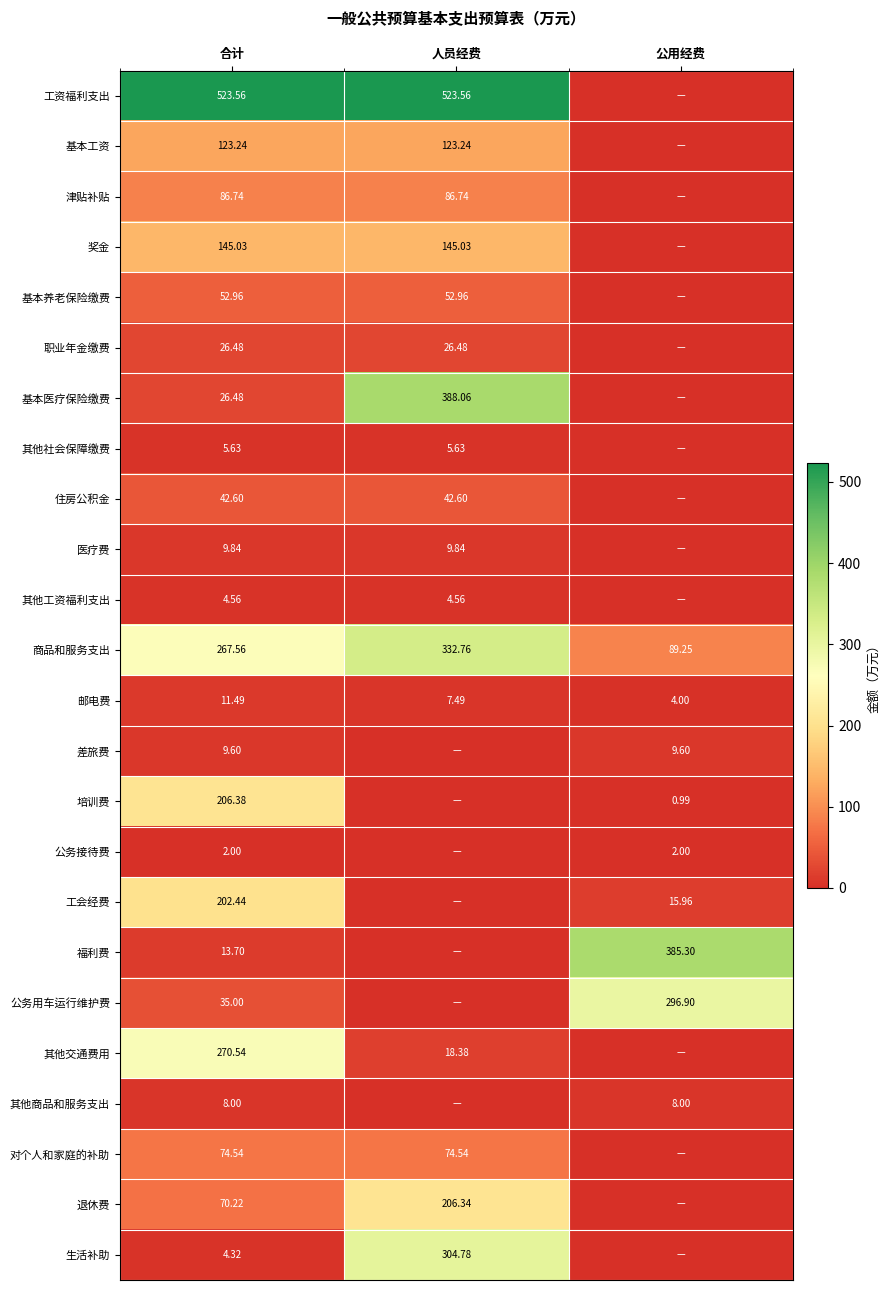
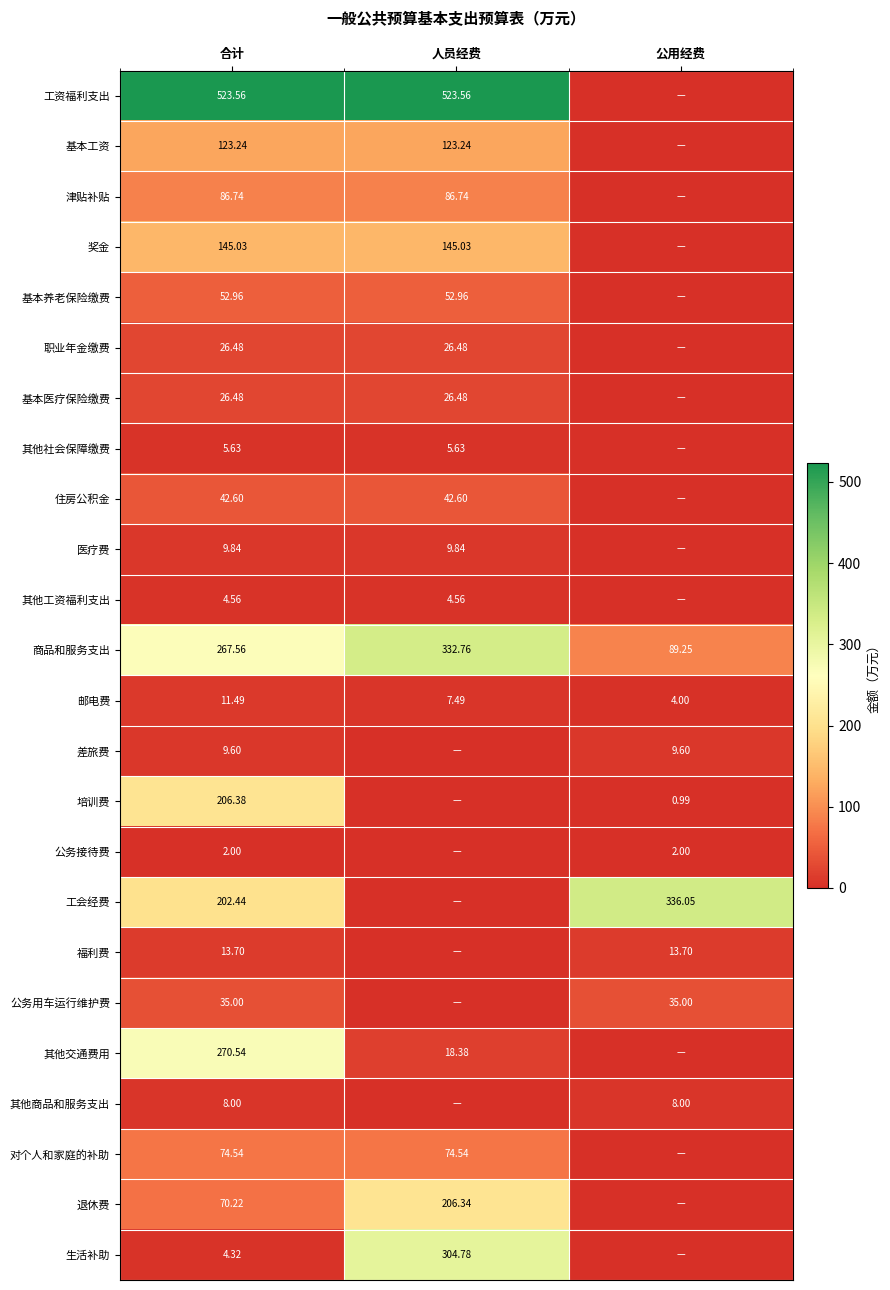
基本医疗保险缴费, 人员经费: 388.06 -> 26.48
工会经费, 公用经费: 15.96 -> 336.05
福利费, 公用经费: 385.30 -> 13.70
公务用车运行维护费, 公用经费: 296.90 -> 35.00
